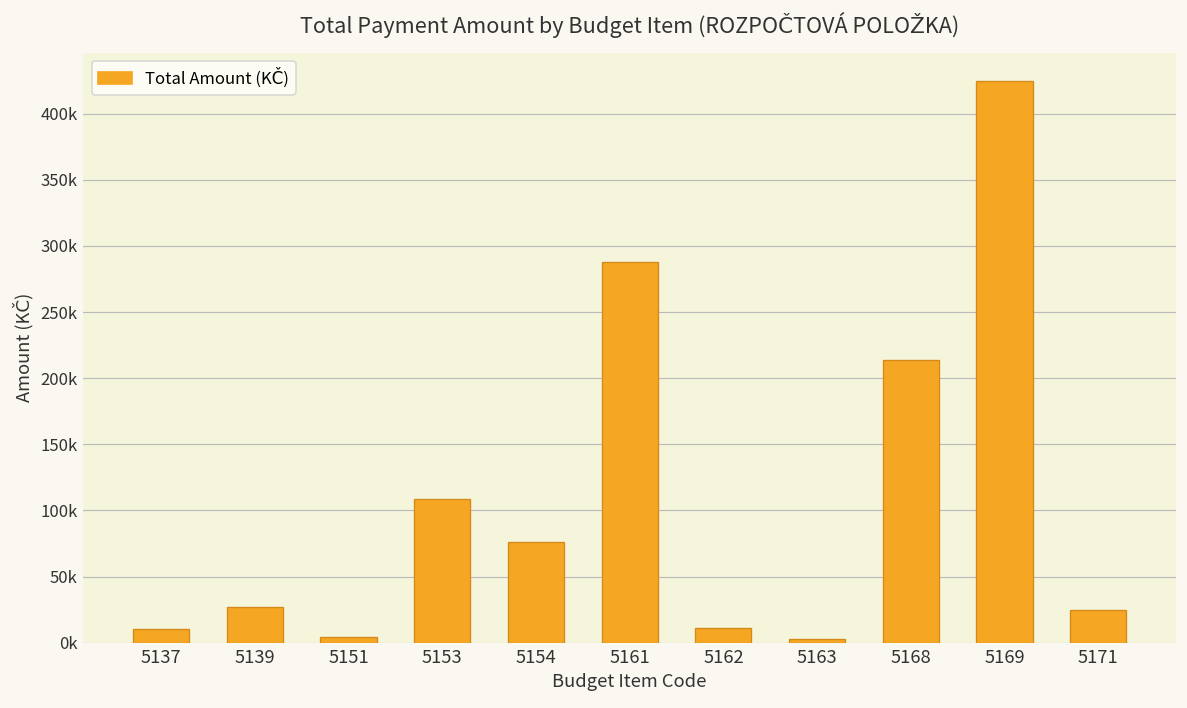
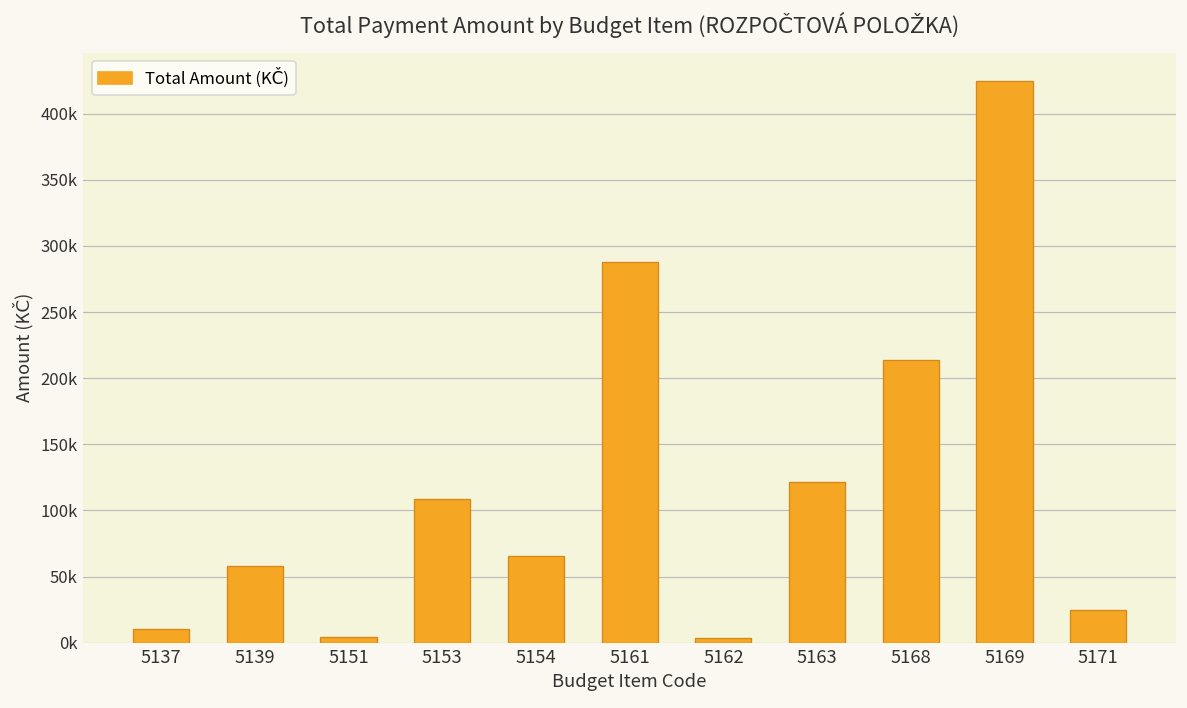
5139: 27000 -> 58000
5154: 76000 -> 66000
5162: 11000 -> 4000
5163: 3000 -> 121000
